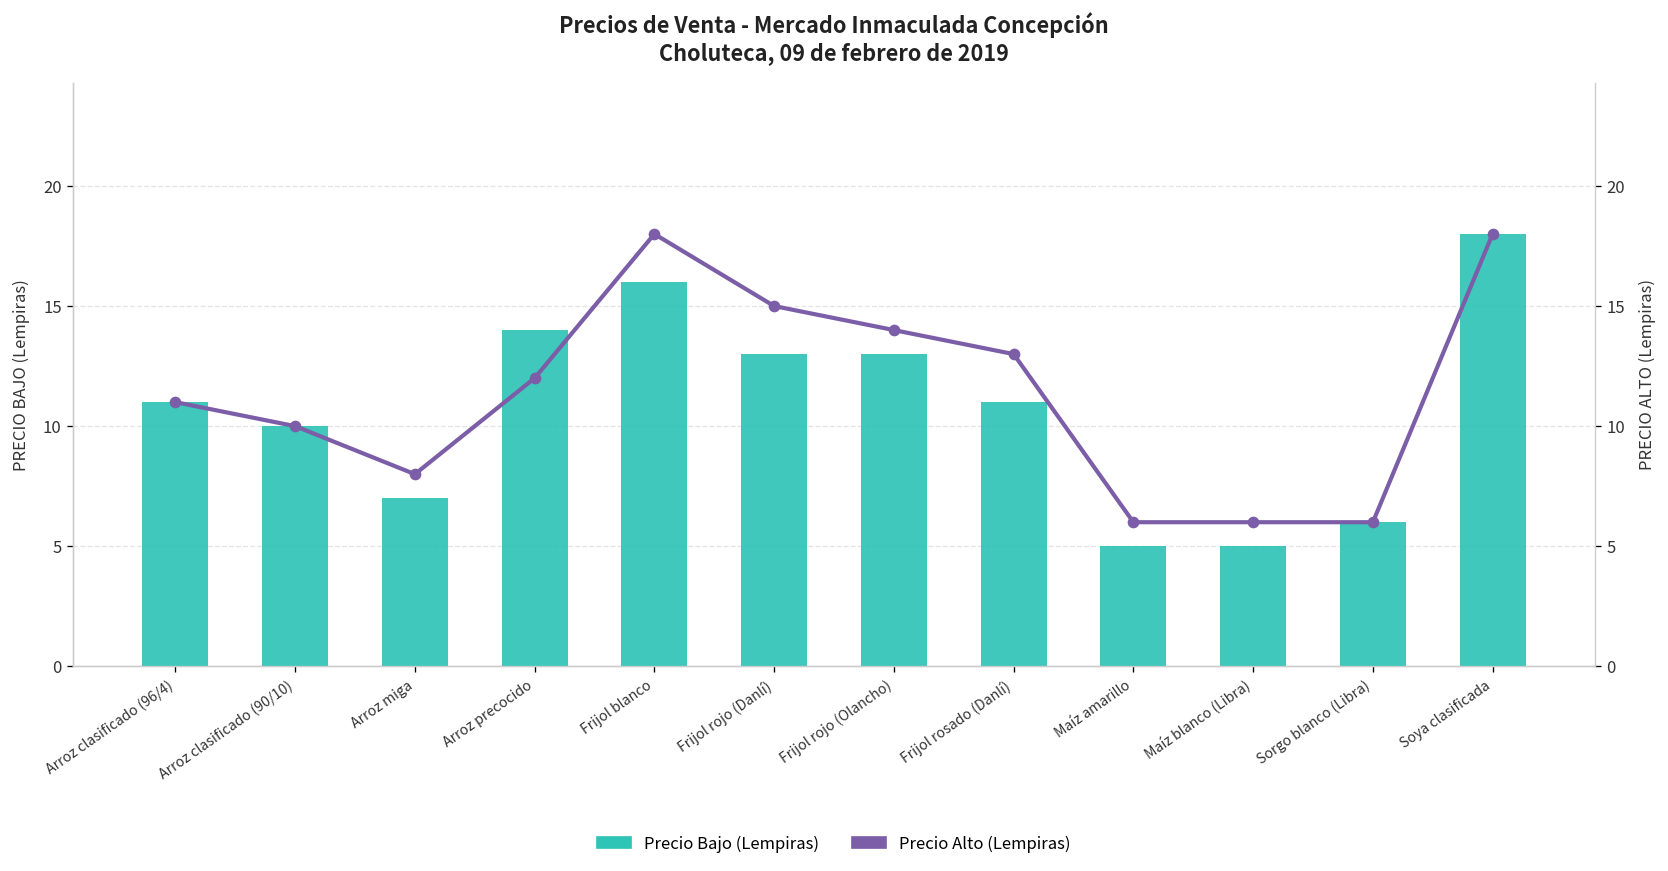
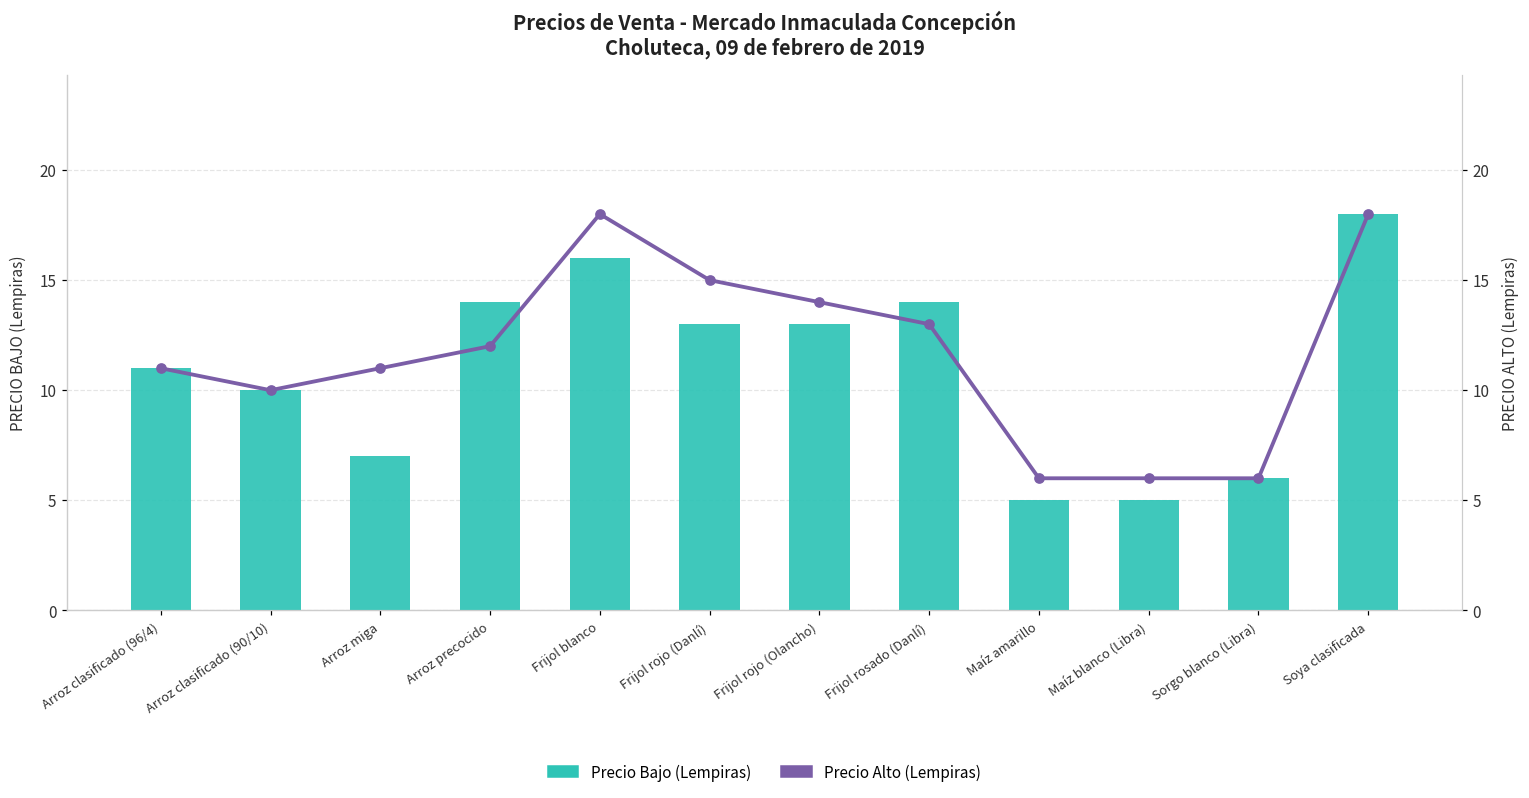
Precio Bajo (Lempiras), Frijol rosado (Danlí): 11 -> 14
Precio Alto (Lempiras), Arroz miga: 8 -> 11
